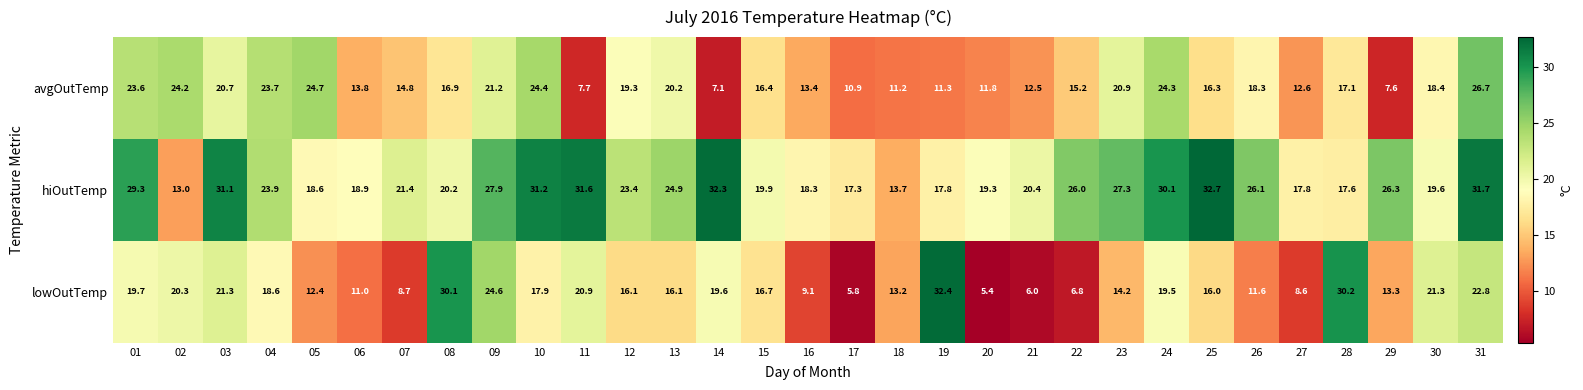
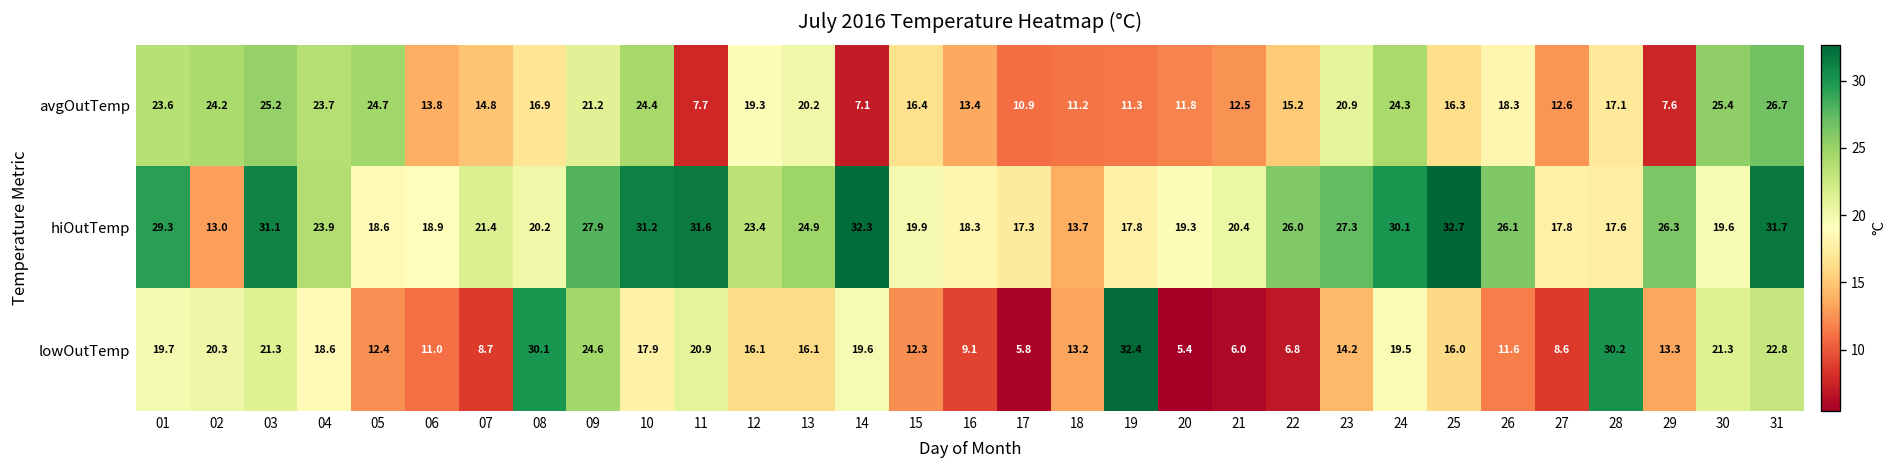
avgOutTemp, 03: 20.7 -> 25.2
avgOutTemp, 30: 18.4 -> 25.4
lowOutTemp, 15: 16.7 -> 12.3
